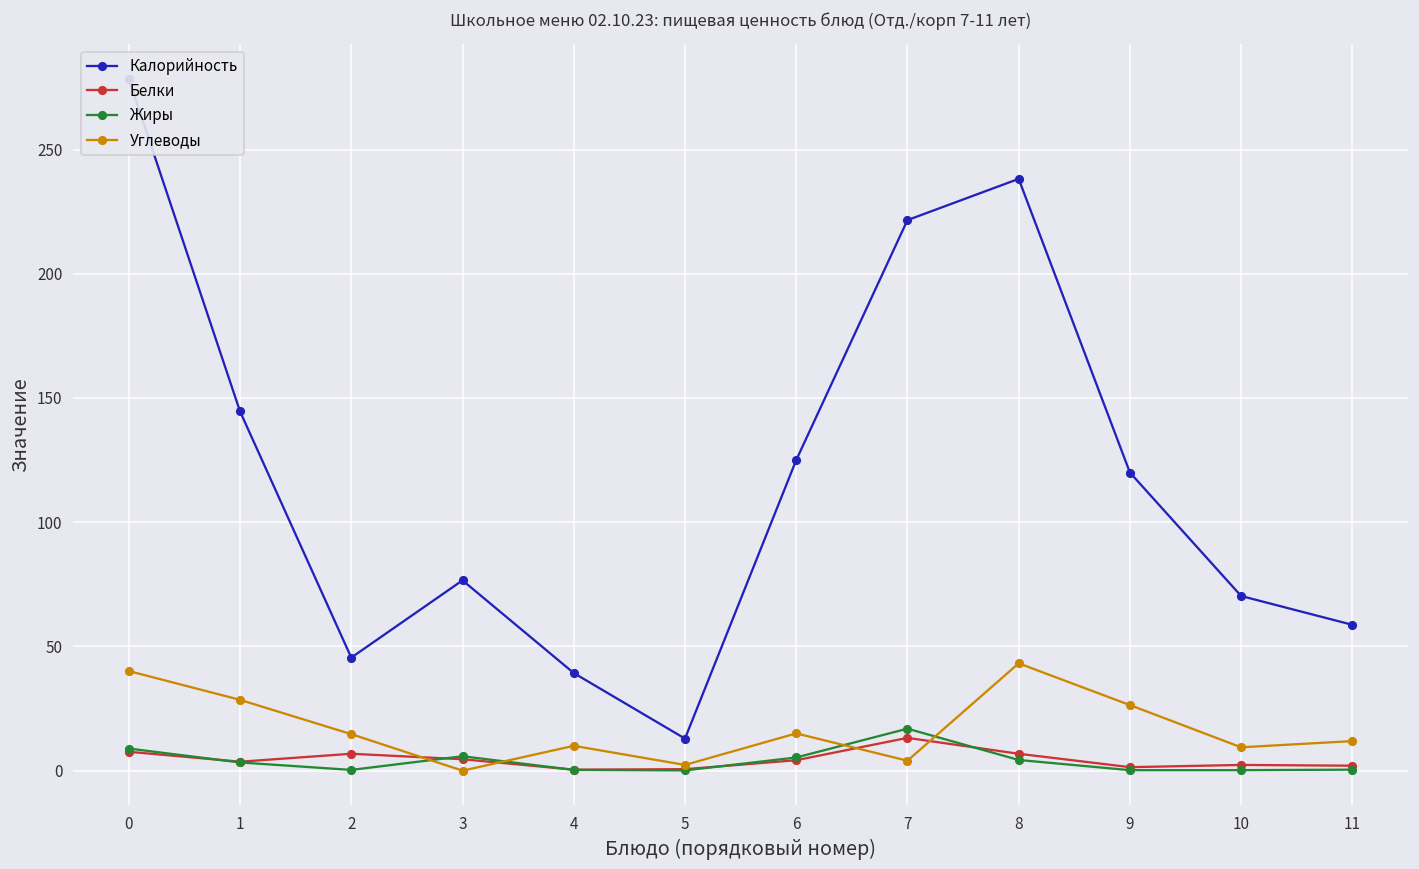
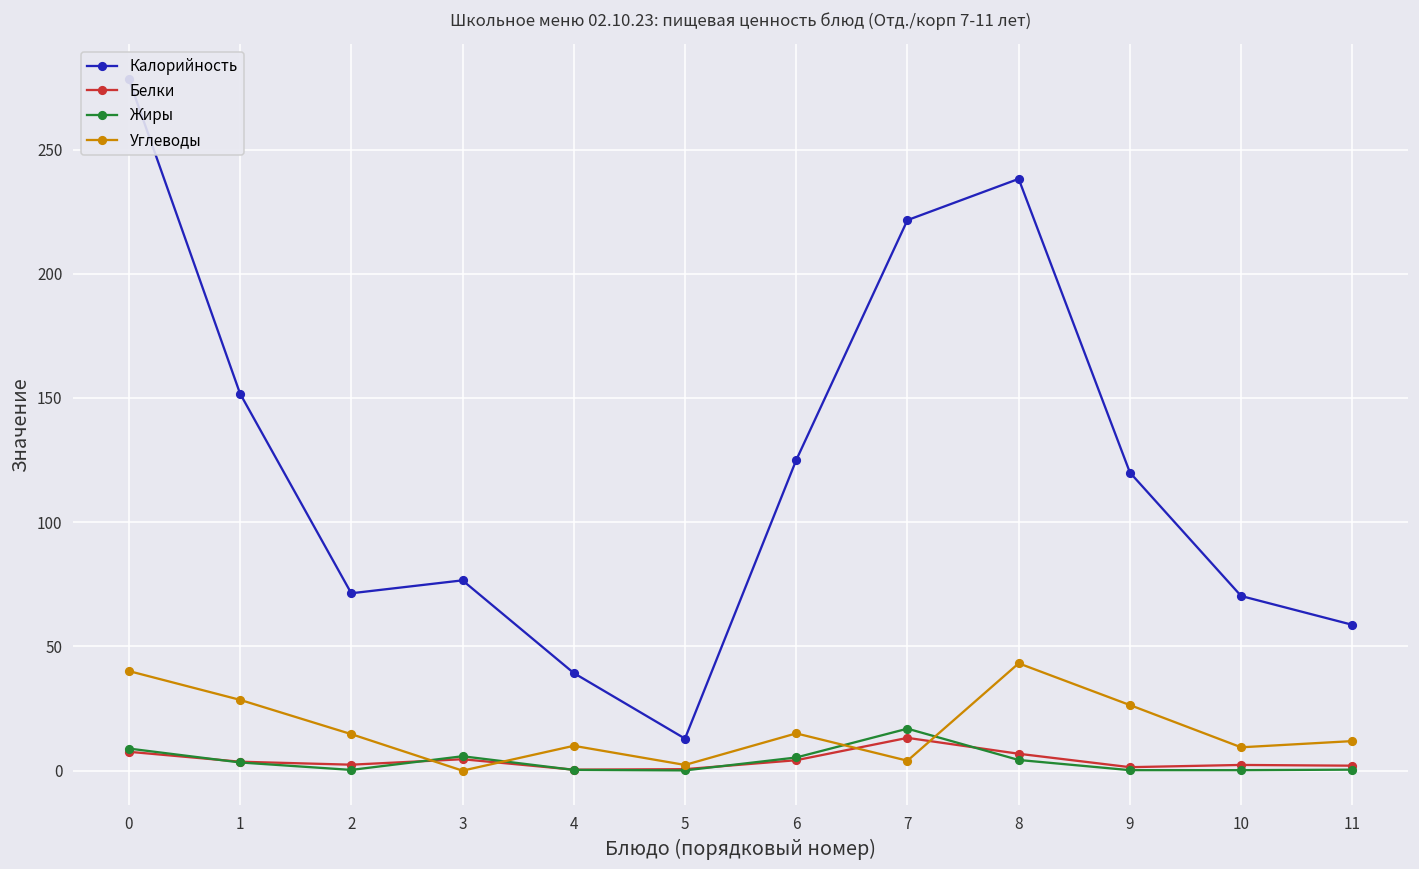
Калорийность, 1: 145 -> 152
Калорийность, 2: 46 -> 71
Белки, 2: 7 -> 2
